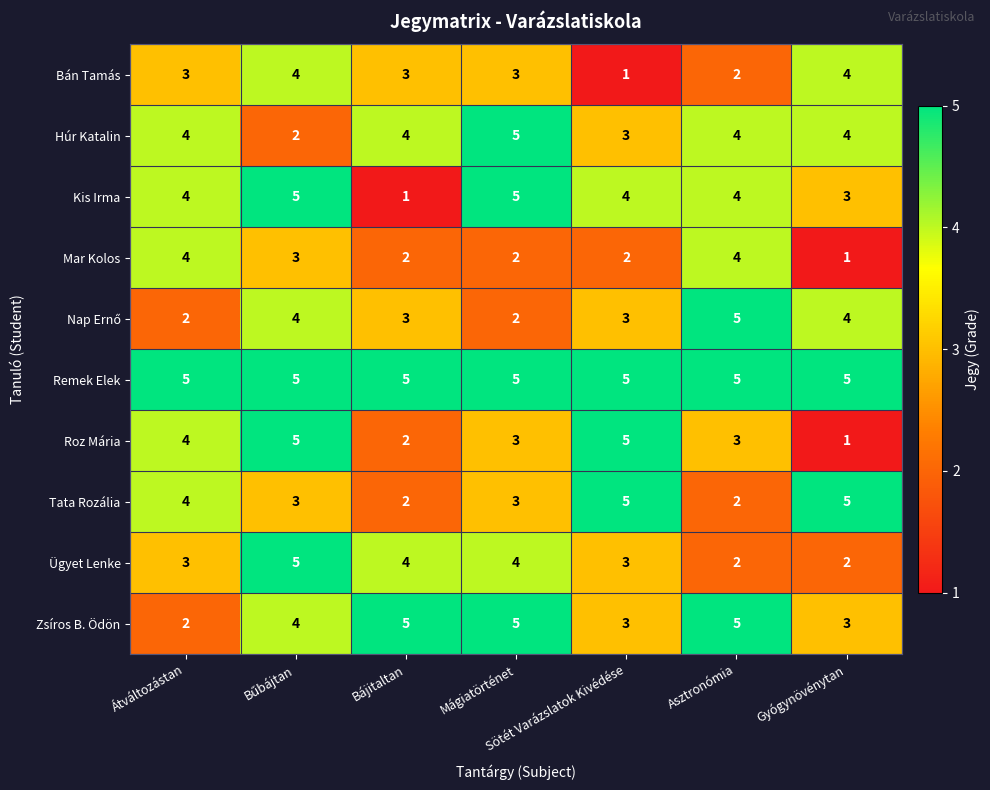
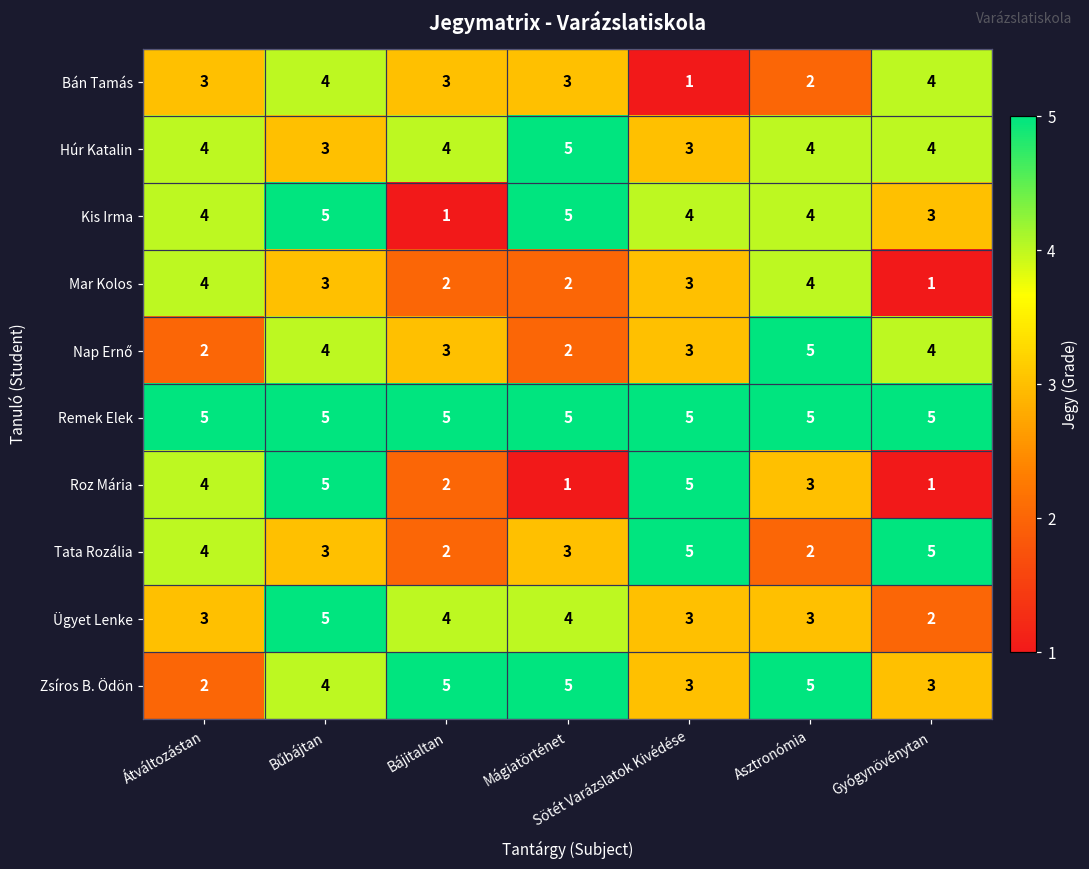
Húr Katalin, Bűbájtan: 2 -> 3
Mar Kolos, Sötét Varázslatok Kivédése: 2 -> 3
Roz Mária, Mágiatörténet: 3 -> 1
Ügyet Lenke, Asztronómia: 2 -> 3
